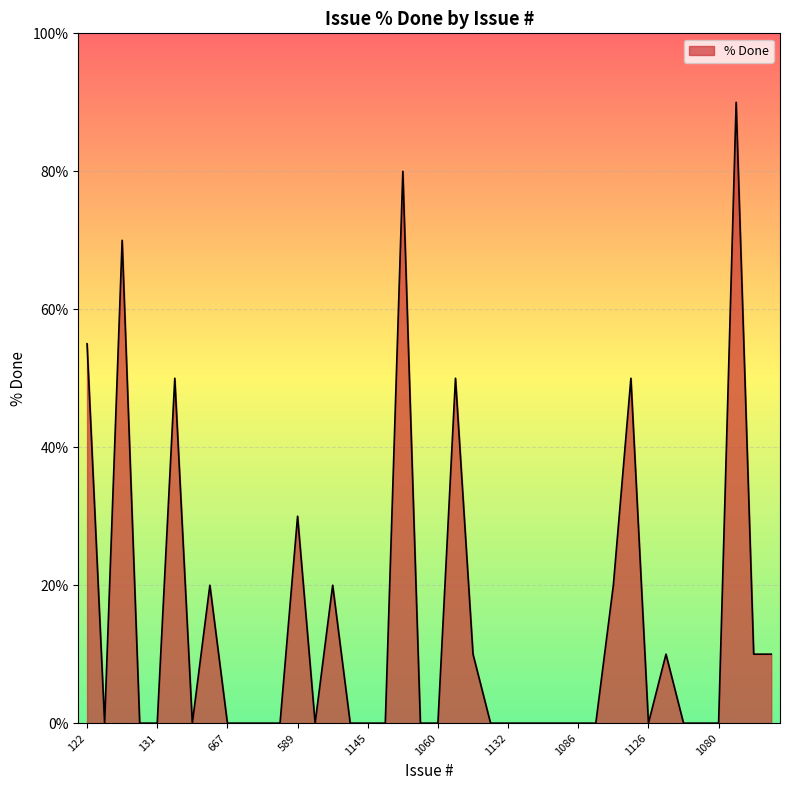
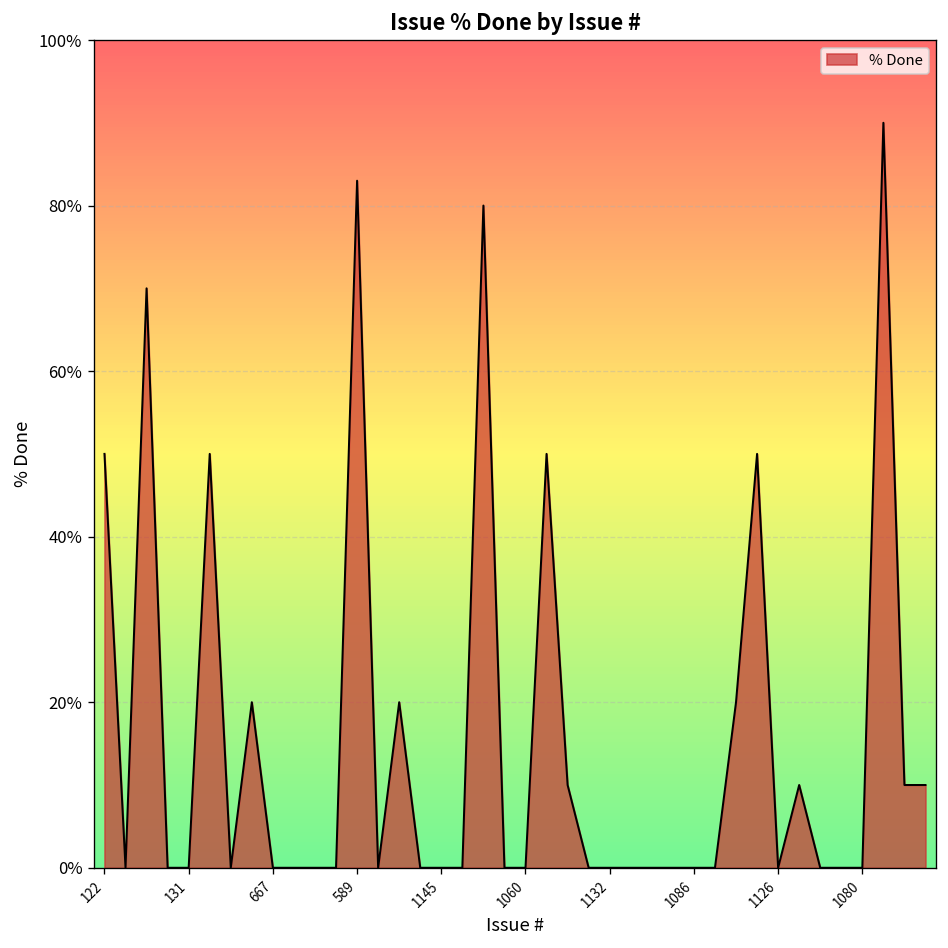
122: 55% -> 50%
589: 30% -> 83%
